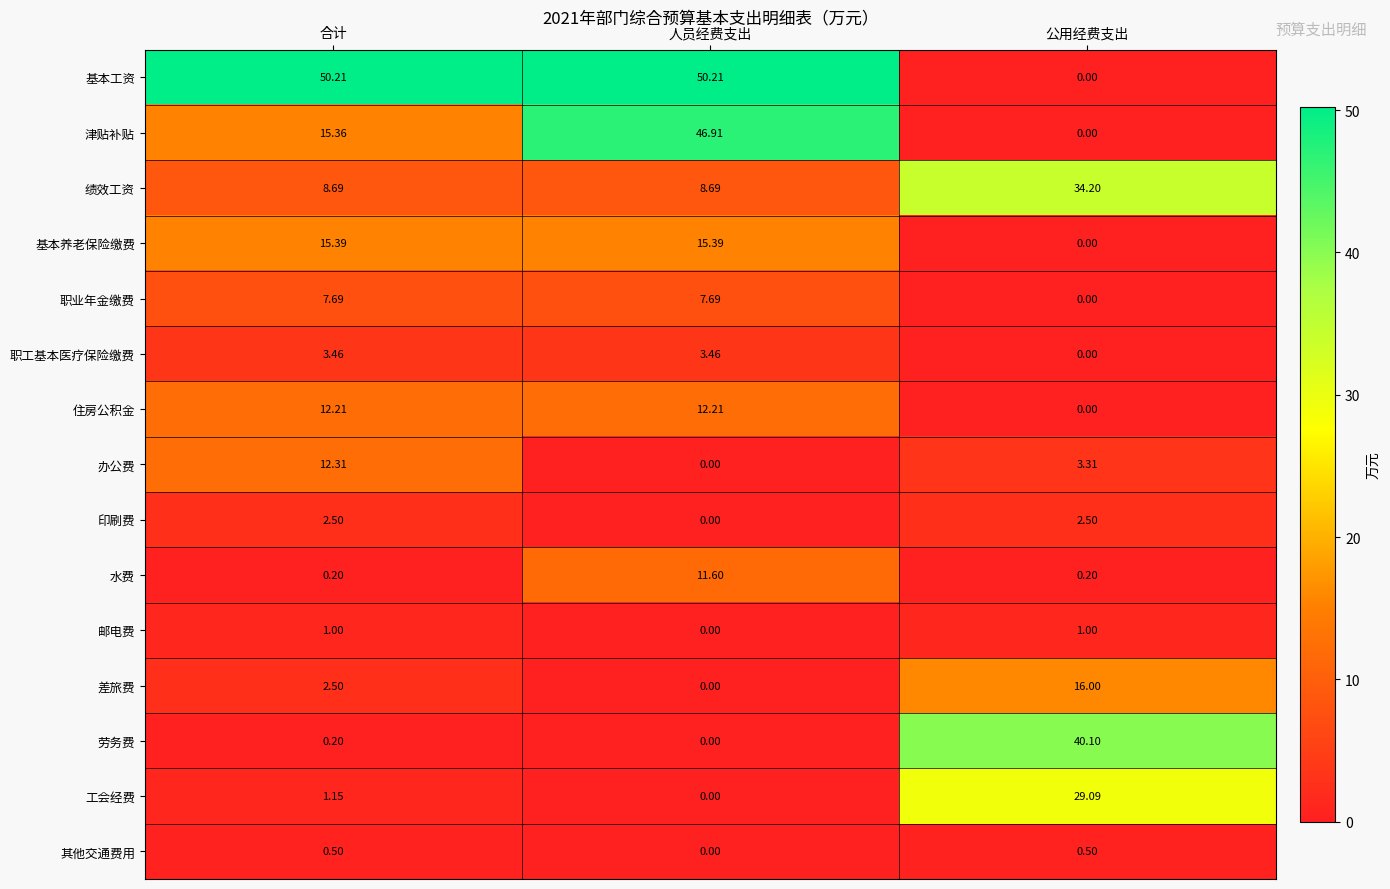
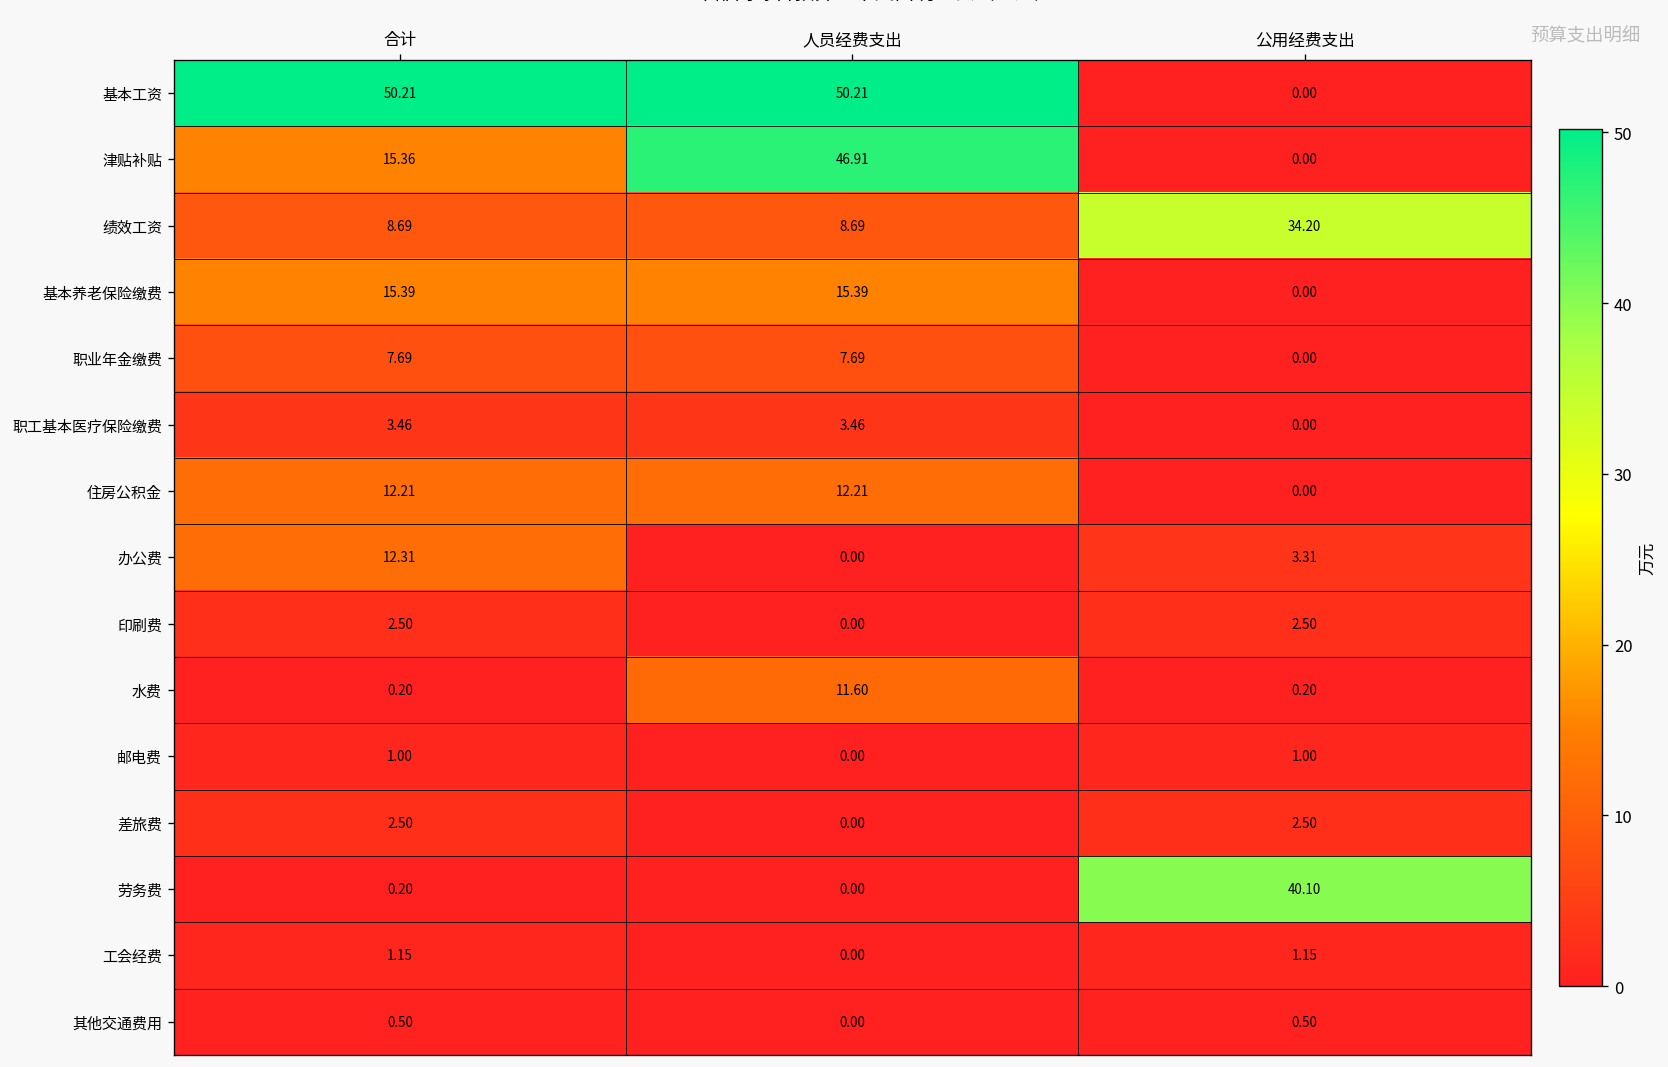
差旅费, 公用经费支出: 16.00 -> 2.50
工会经费, 公用经费支出: 29.09 -> 1.15
